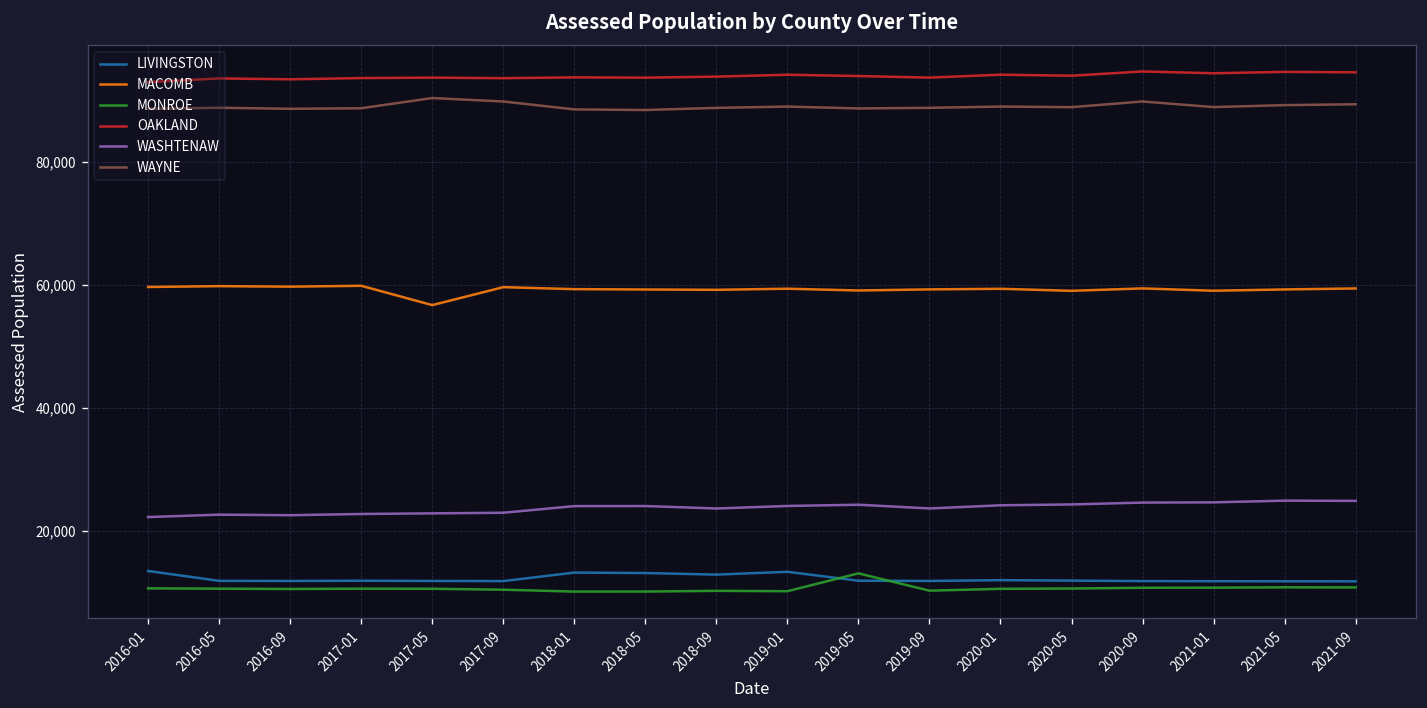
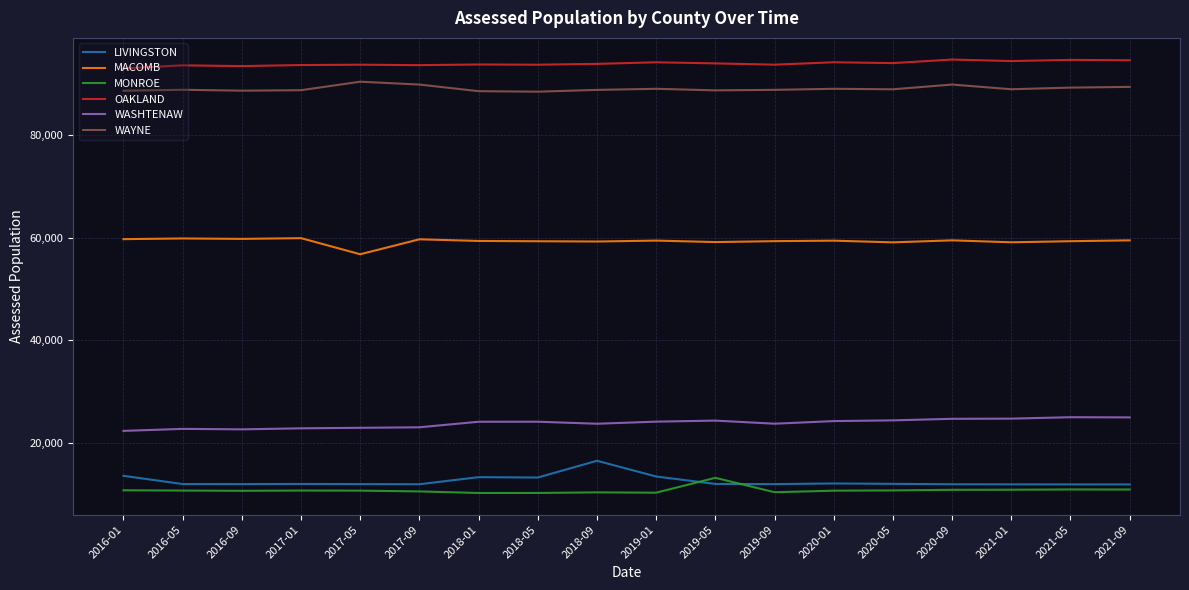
LIVINGSTON, 2018-09: 13,000 -> 16,000
